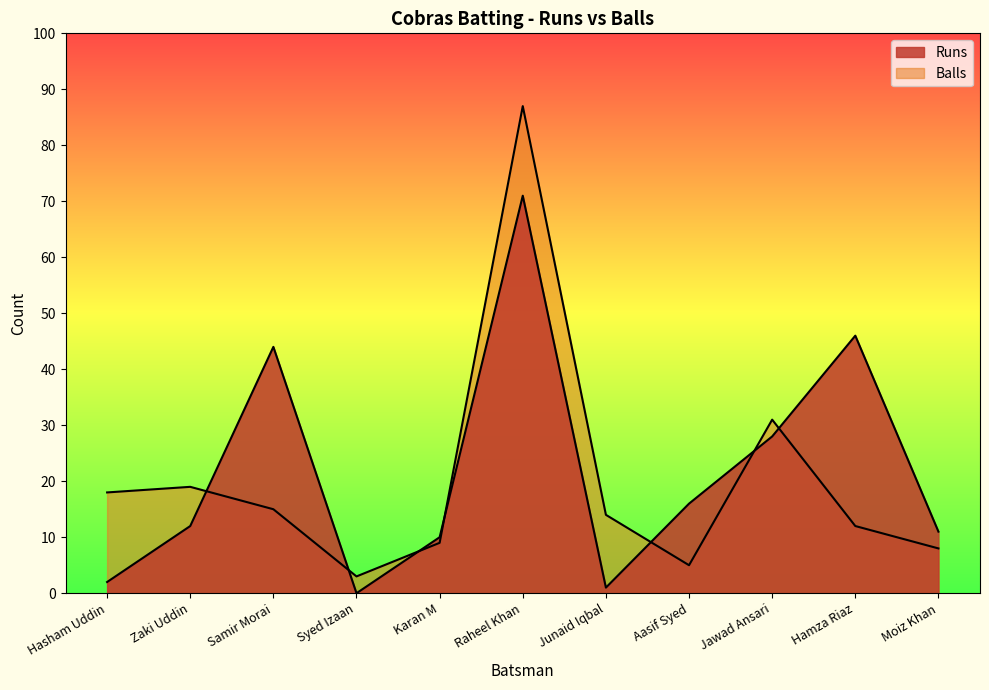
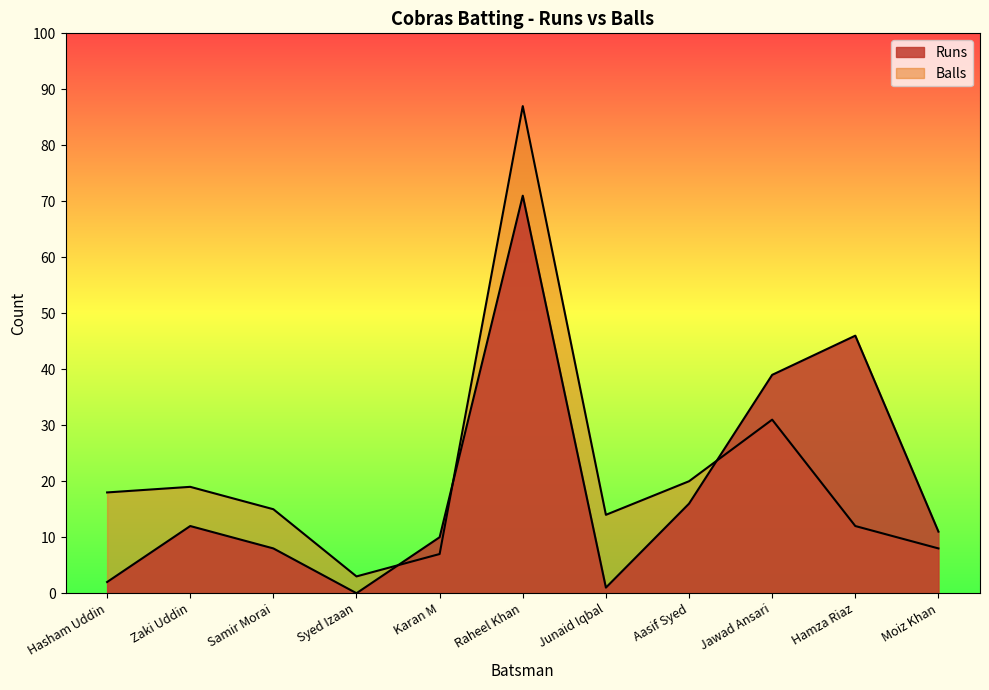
Runs, Samir Morai: 44 -> 8
Balls, Karan M: 9 -> 7
Balls, Aasif Syed: 5 -> 20
Runs, Jawad Ansari: 28 -> 39
